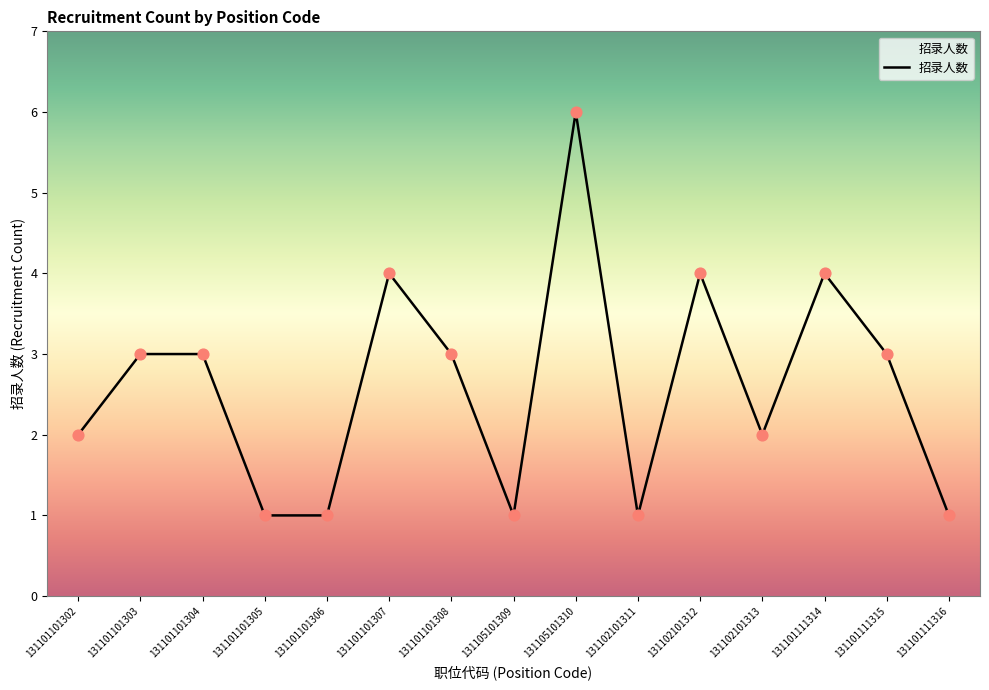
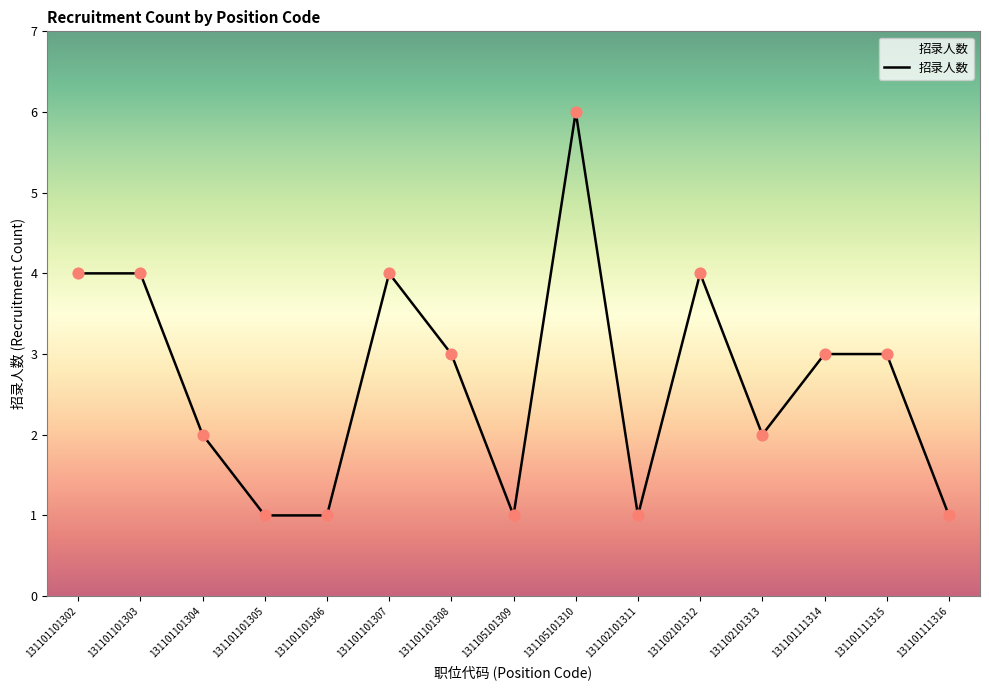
131101101302: 2 -> 4
131101101303: 3 -> 4
131101101304: 3 -> 2
131101111314: 4 -> 3
